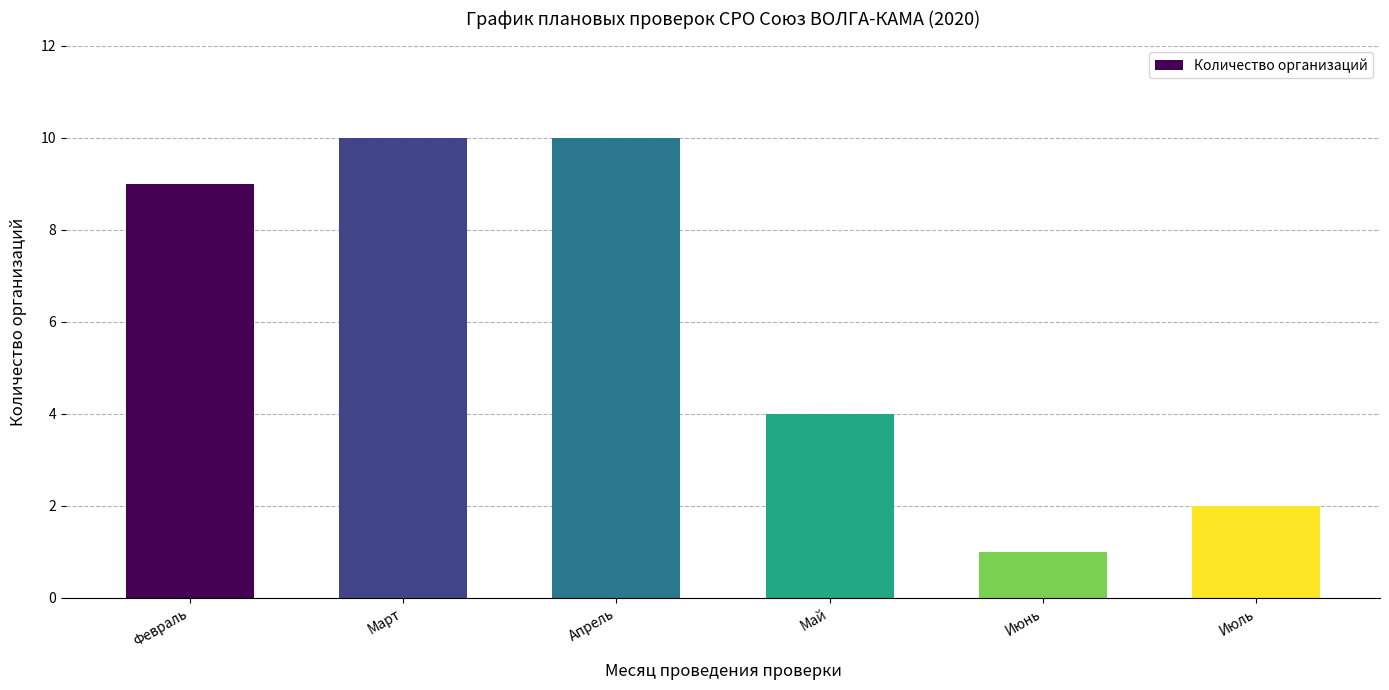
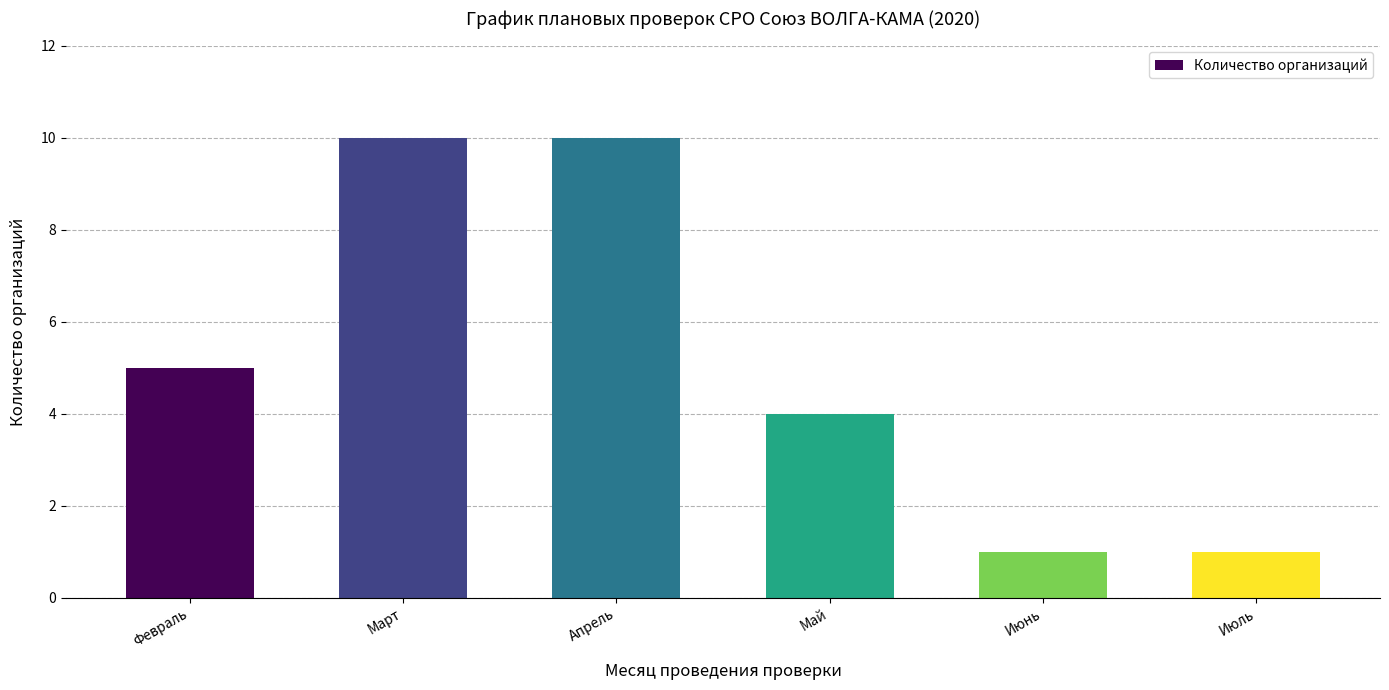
Февраль: 9 -> 5
Июль: 2 -> 1
